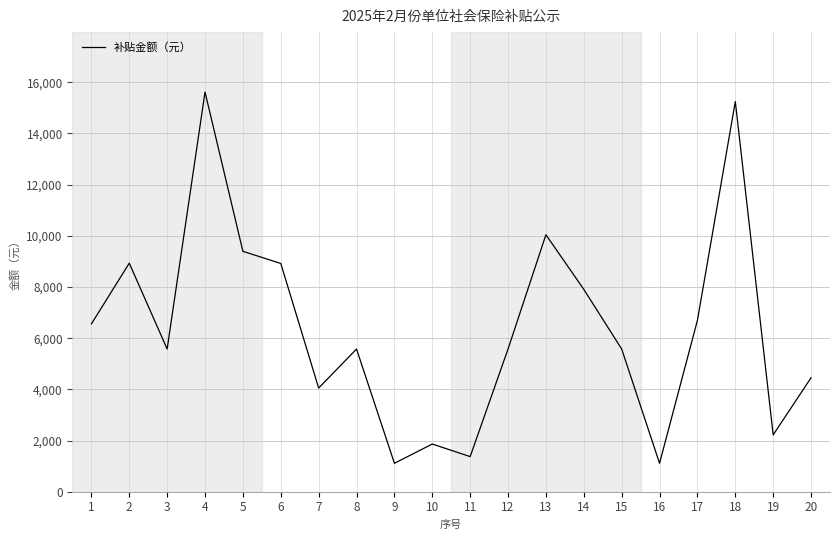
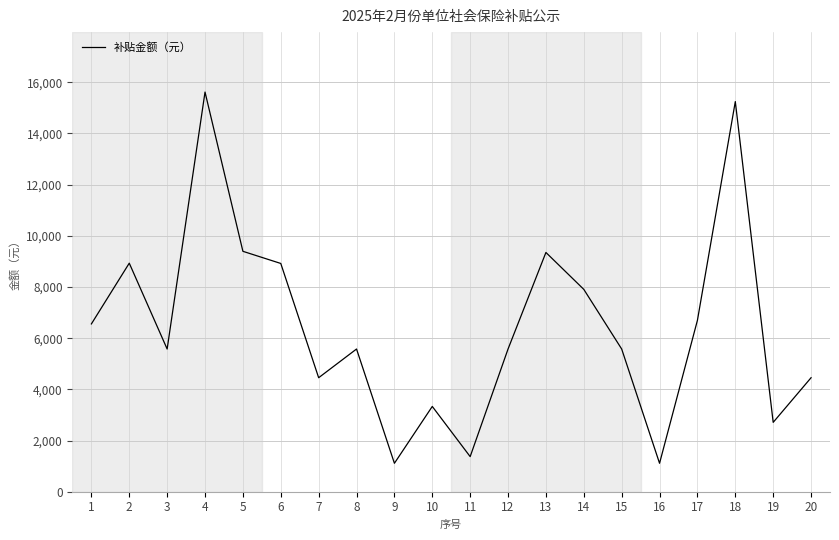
7: 4,100 -> 4,500
10: 1,900 -> 3,300
13: 10,000 -> 9,400
19: 2,200 -> 2,700
